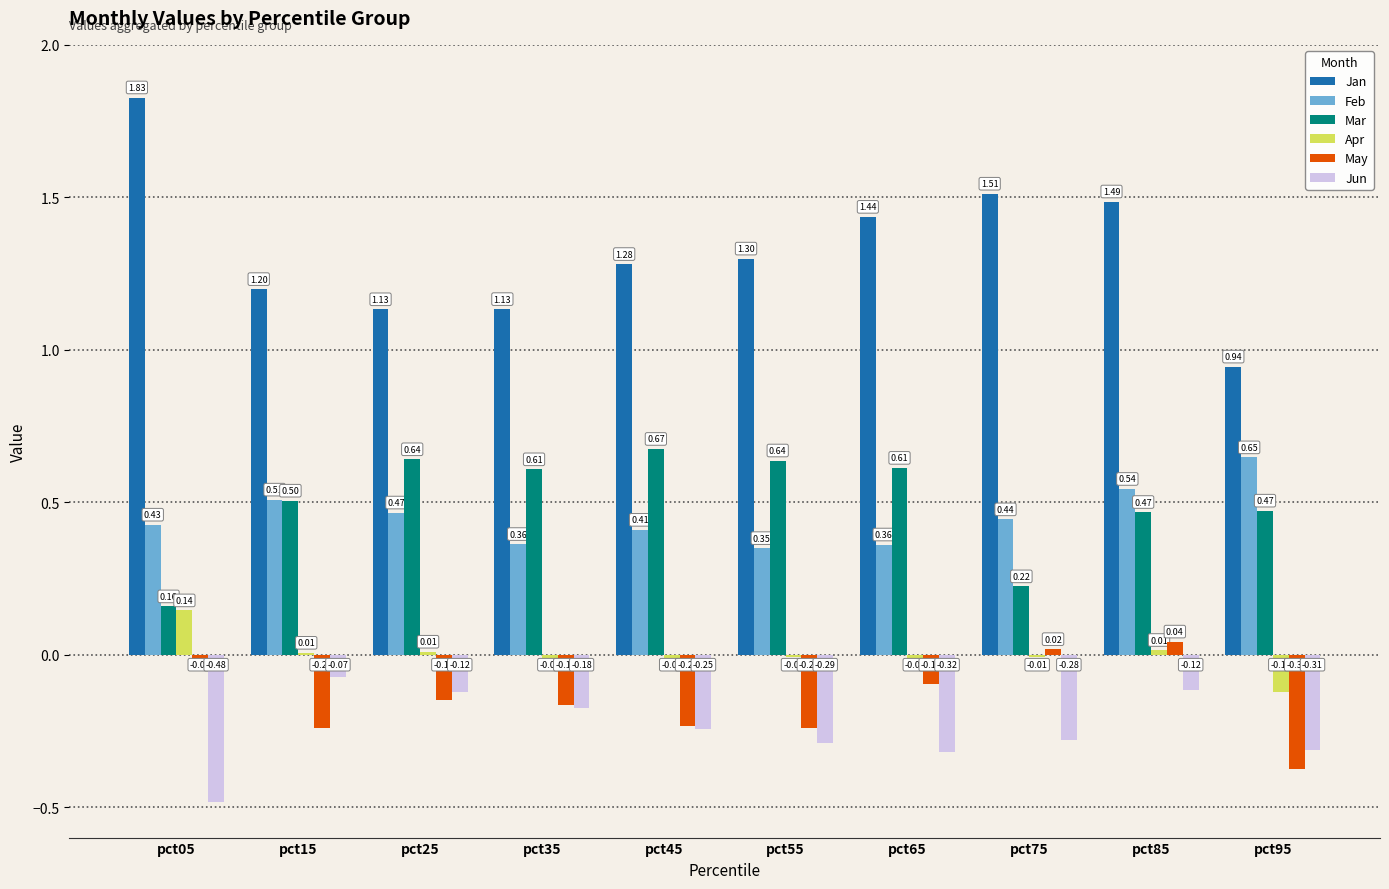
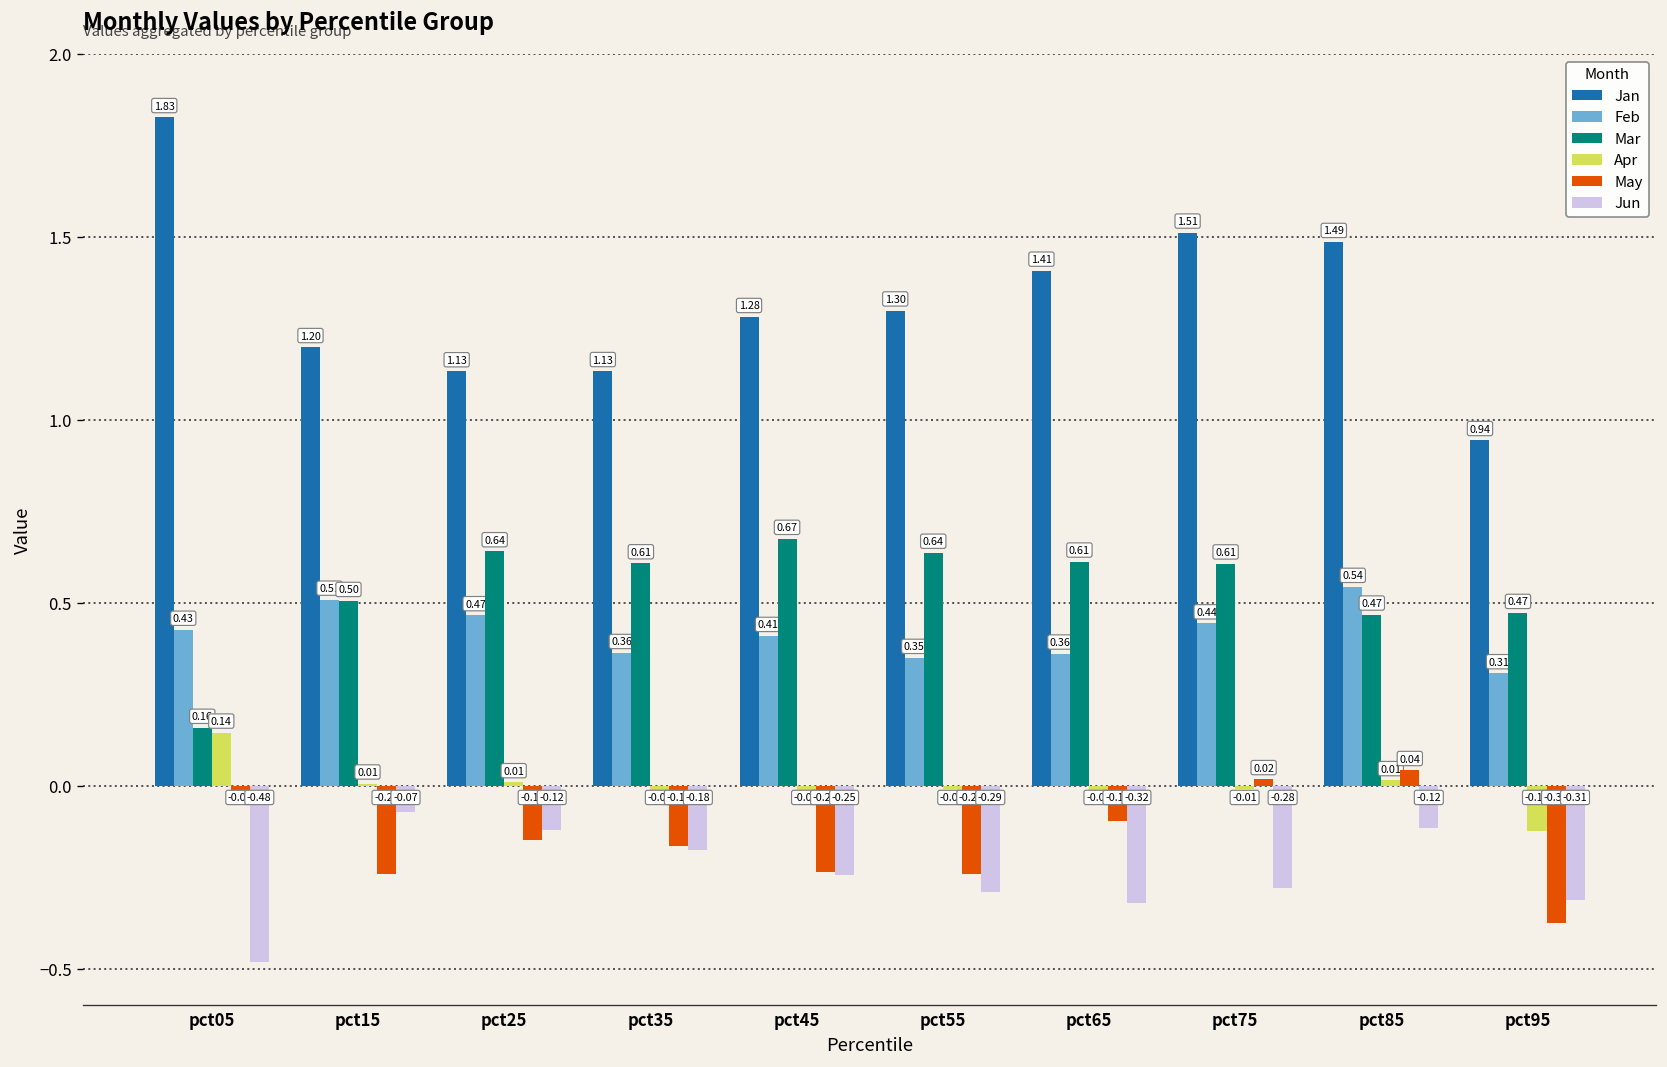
Jan, pct65: 1.44 -> 1.41
Mar, pct75: 0.22 -> 0.61
Feb, pct95: 0.65 -> 0.31
